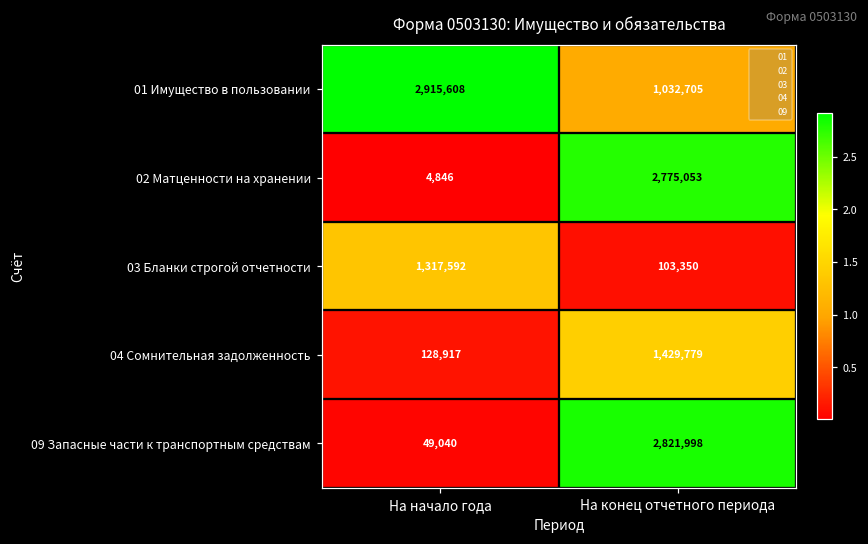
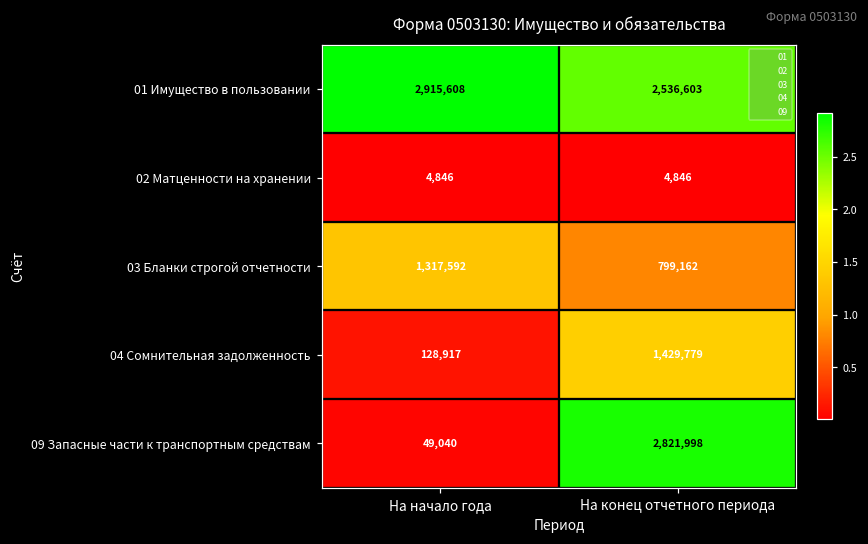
01 Имущество в пользовании, На конец отчетного периода: 1,032,705 -> 2,536,603
02 Матценности на хранении, На конец отчетного периода: 2,775,053 -> 4,846
03 Бланки строгой отчетности, На конец отчетного периода: 103,350 -> 799,162
